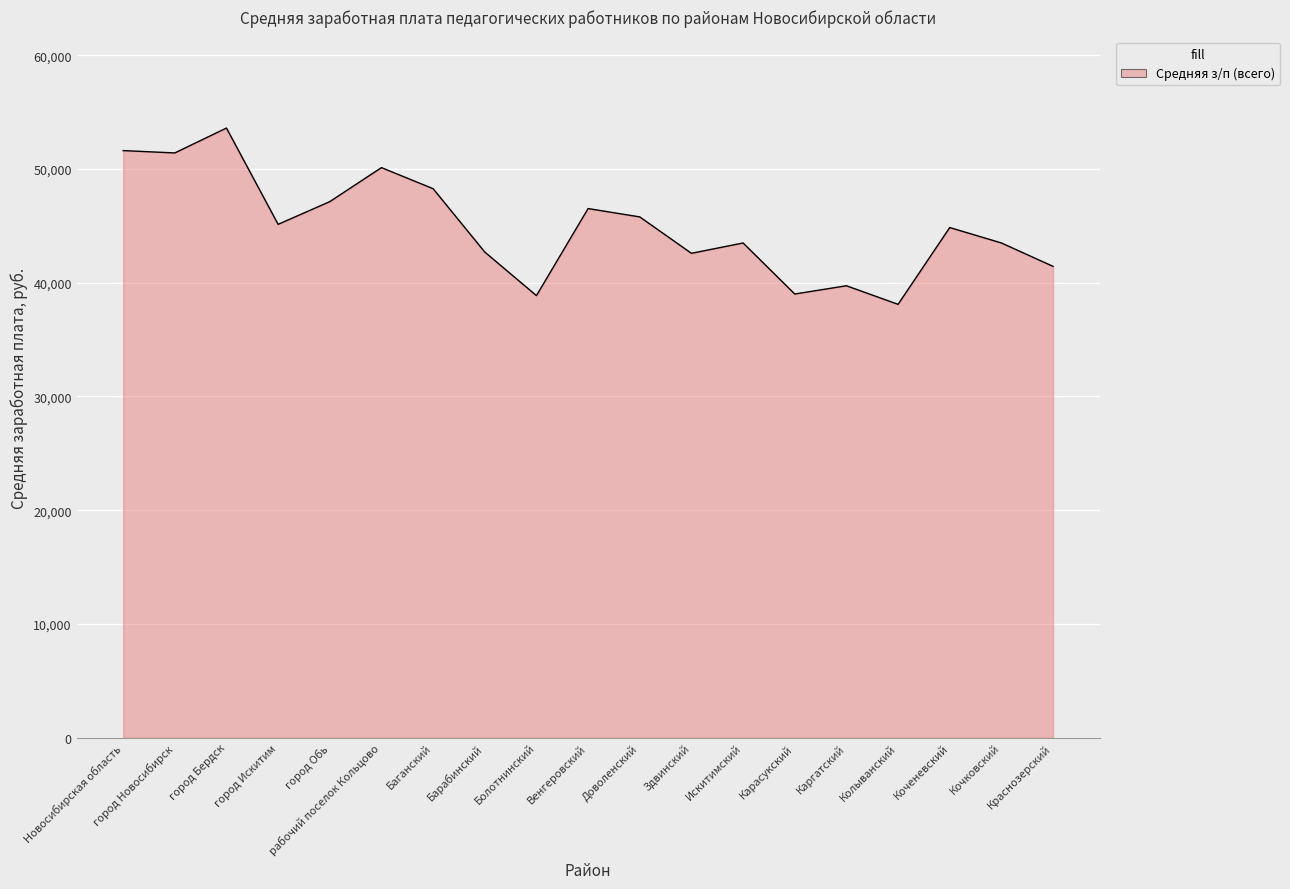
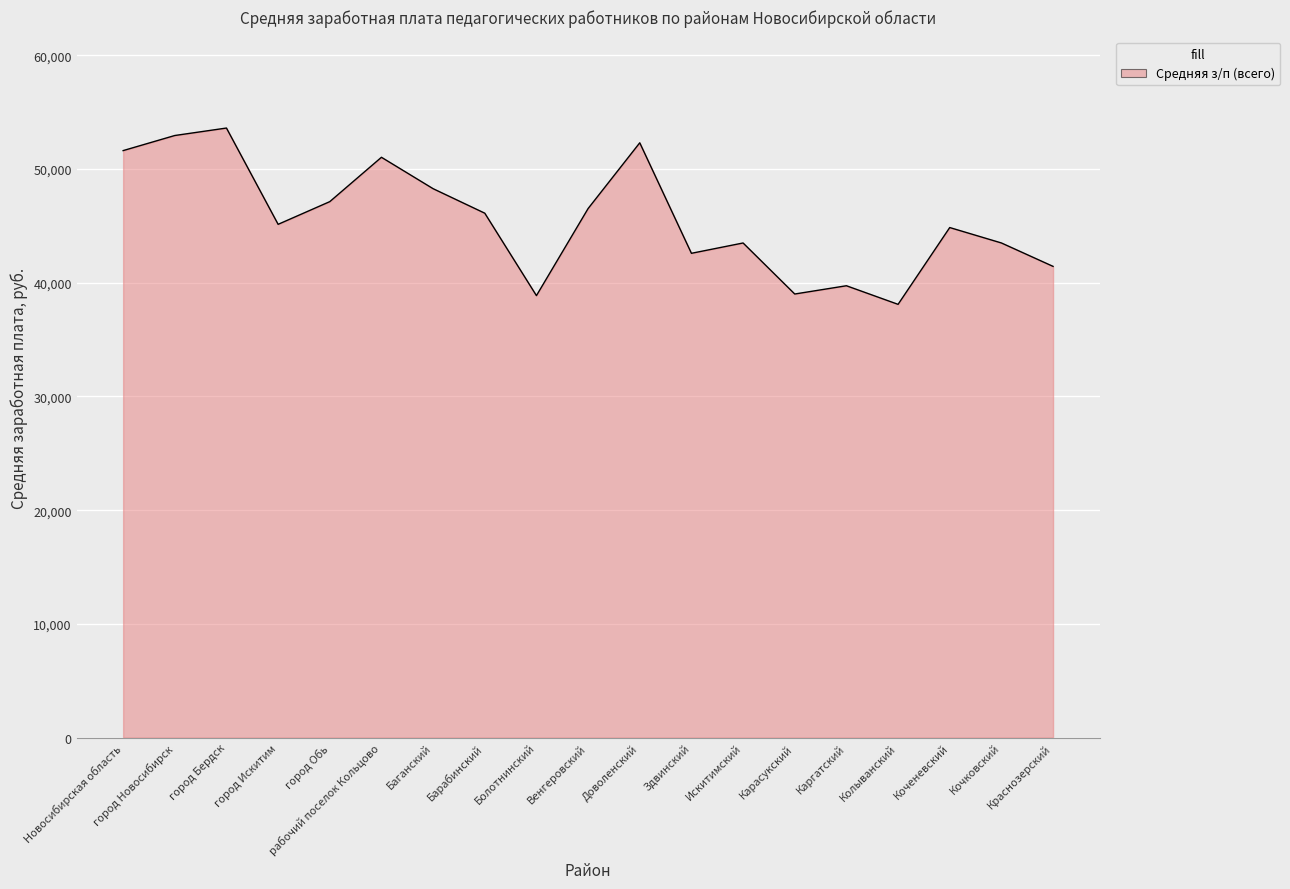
город Новосибирск: 51,400 -> 52,900
рабочий поселок Кольцово: 50,100 -> 51,000
Барабинский: 42,700 -> 46,100
Доволенский: 45,800 -> 52,300
